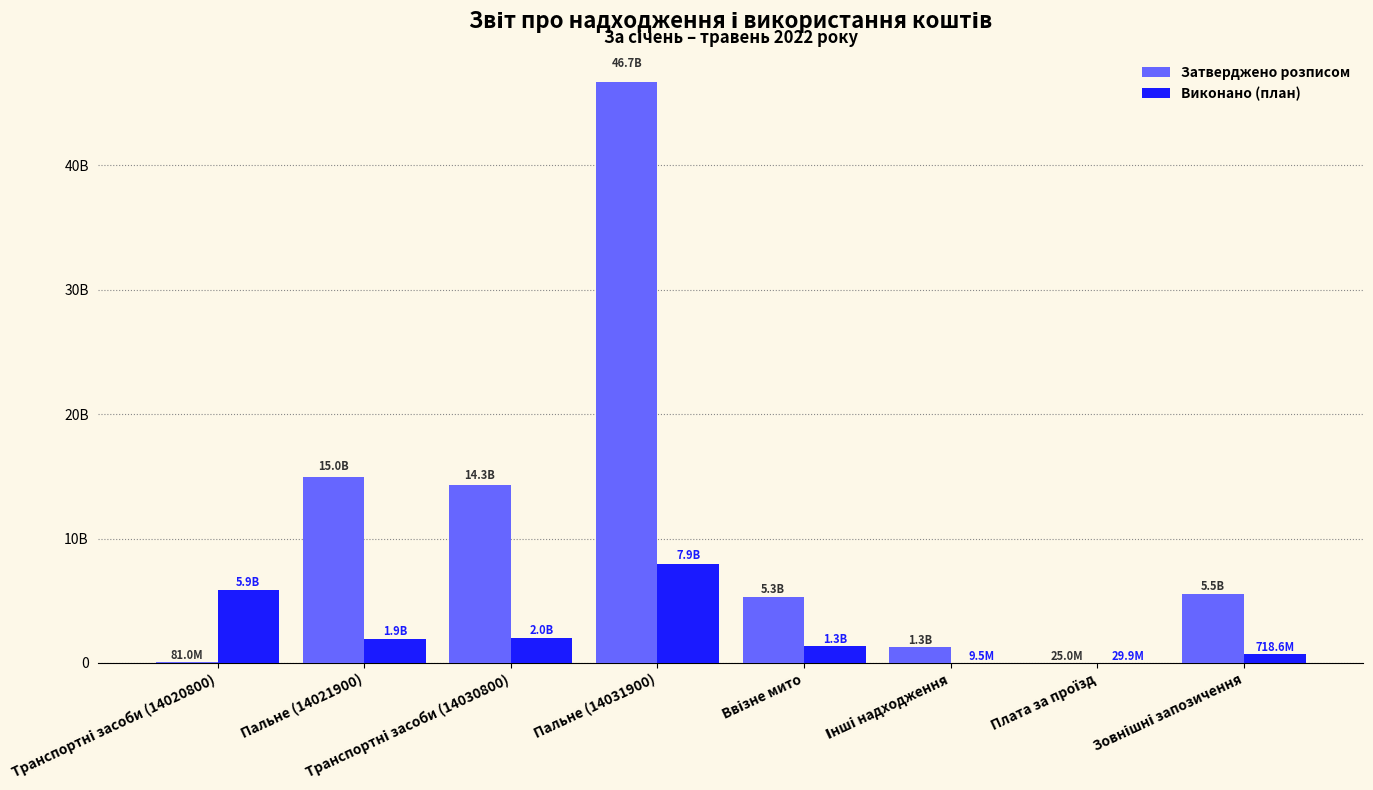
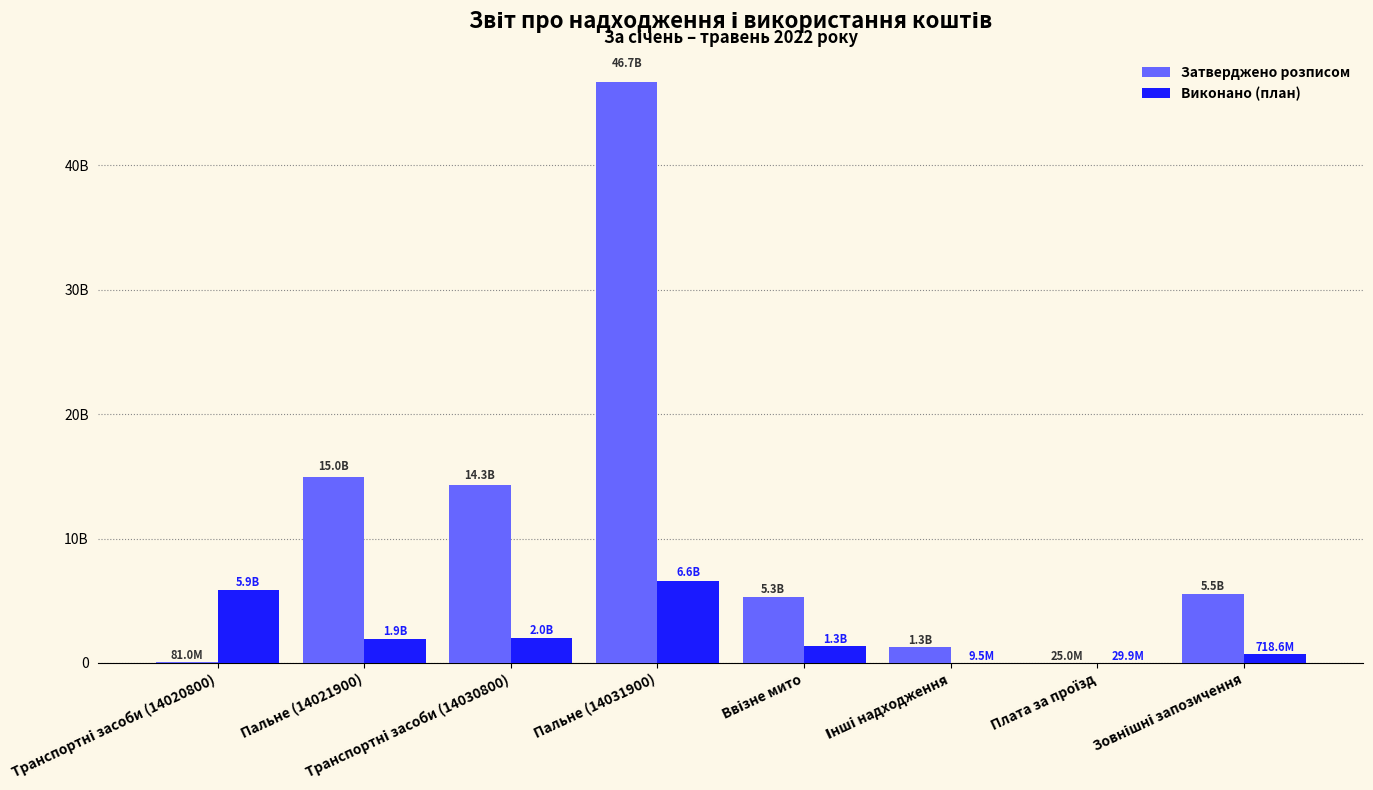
Виконано (план), Пальне (14031900): 7.9B -> 6.6B
